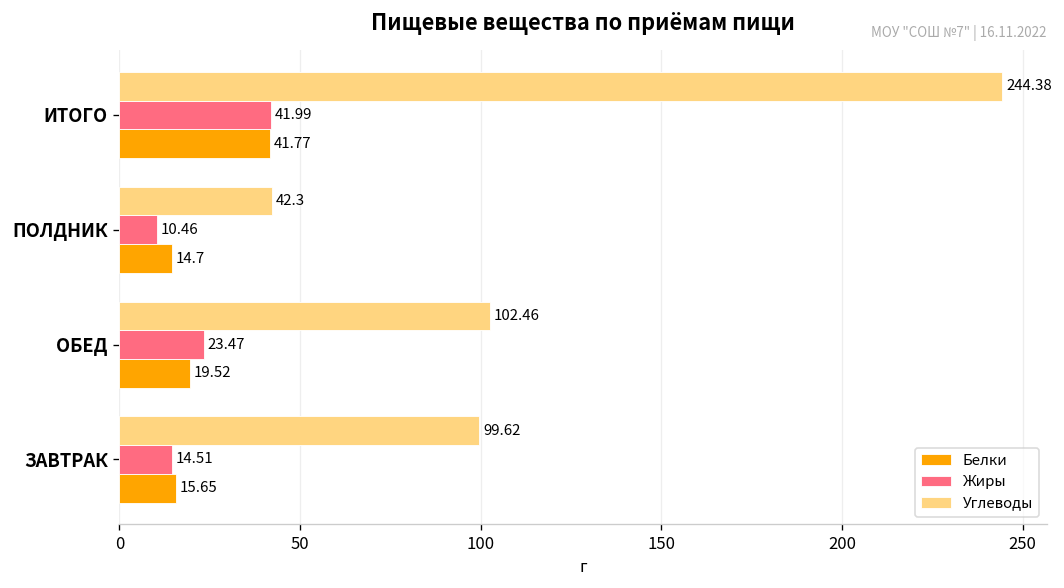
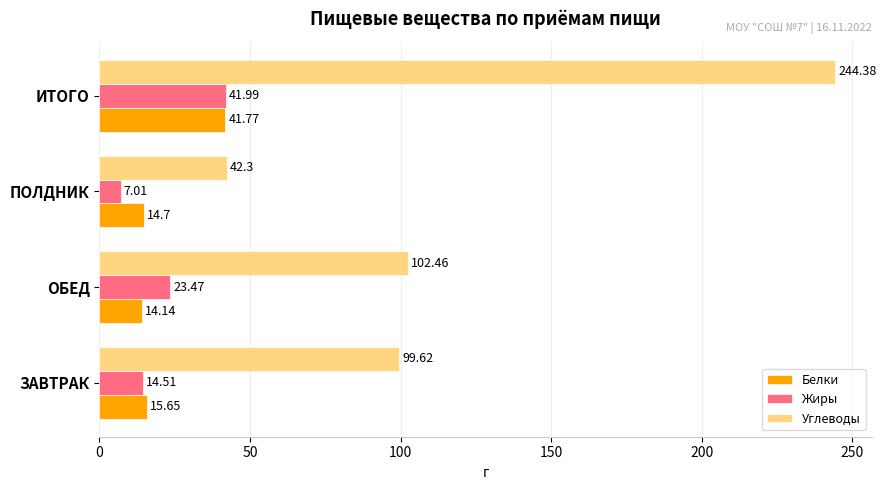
Жиры, ПОЛДНИК: 10.46 -> 7.01
Белки, ОБЕД: 19.52 -> 14.14
